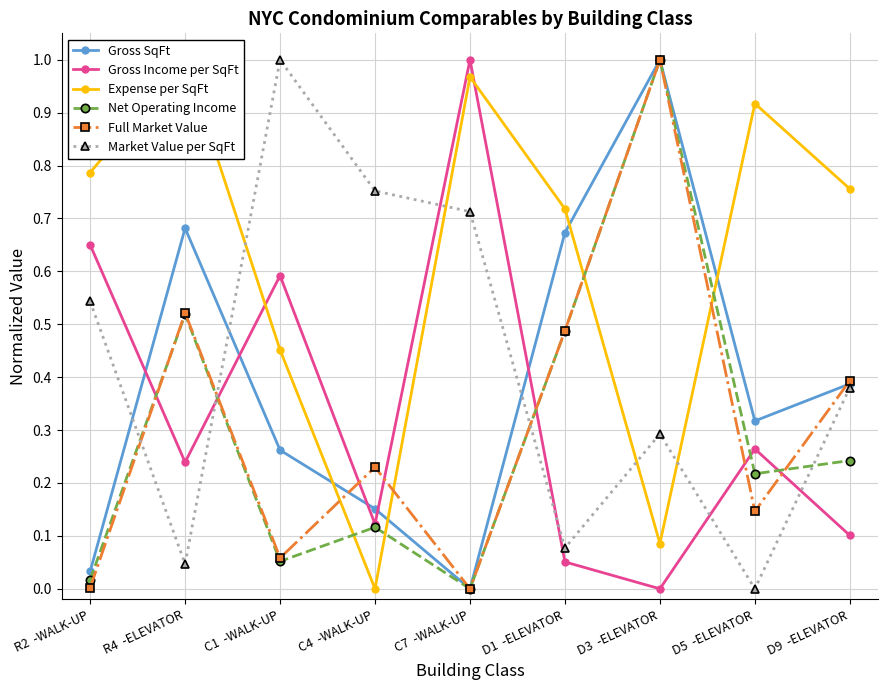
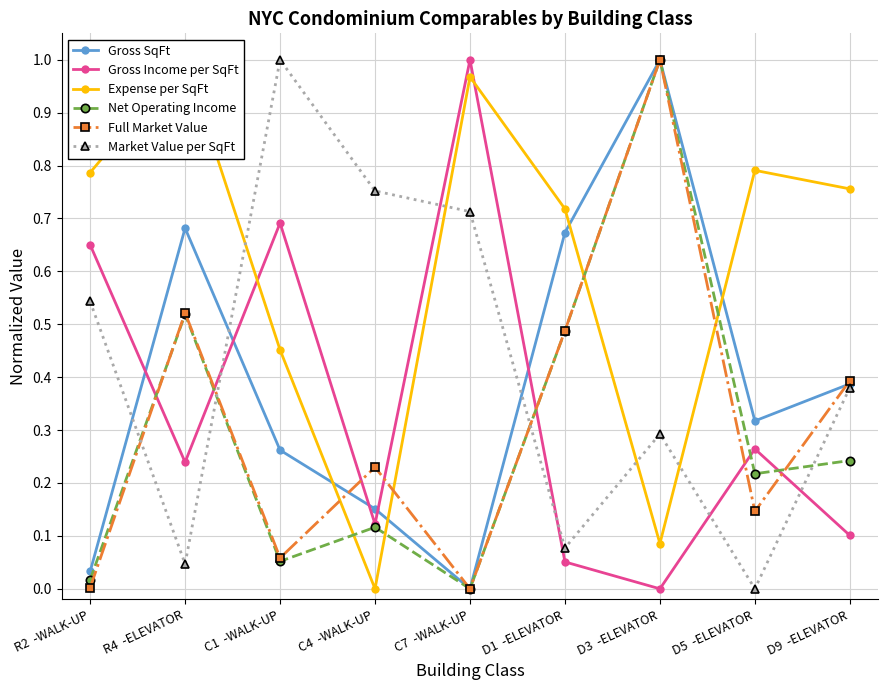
Gross Income per SqFt, C1 -WALK-UP: 0.59 -> 0.69
Expense per SqFt, D5 -ELEVATOR: 0.92 -> 0.79
